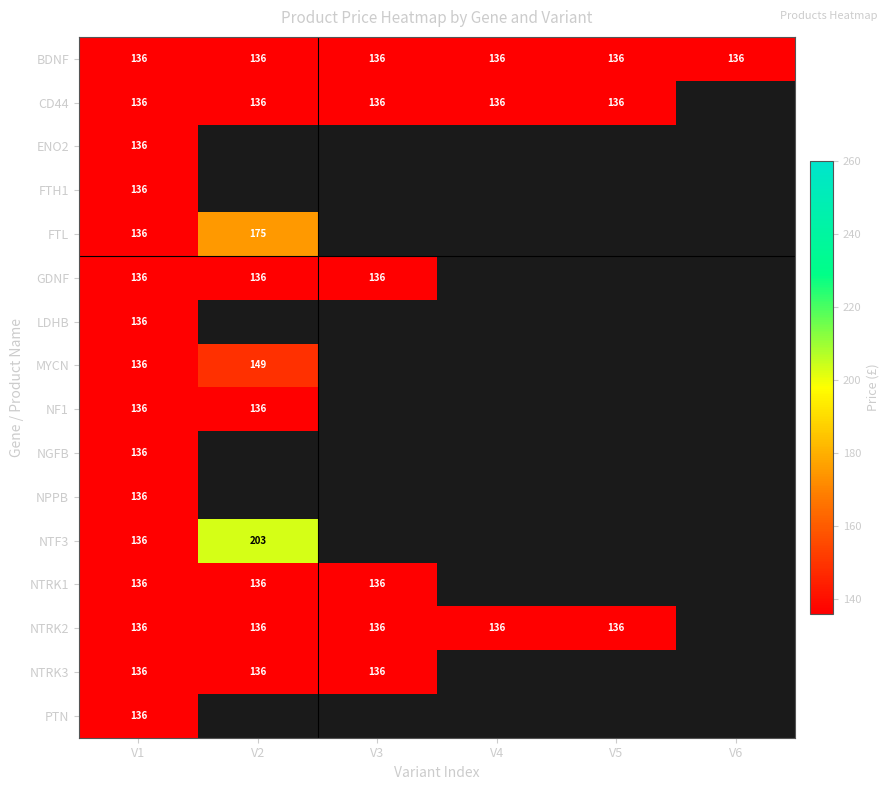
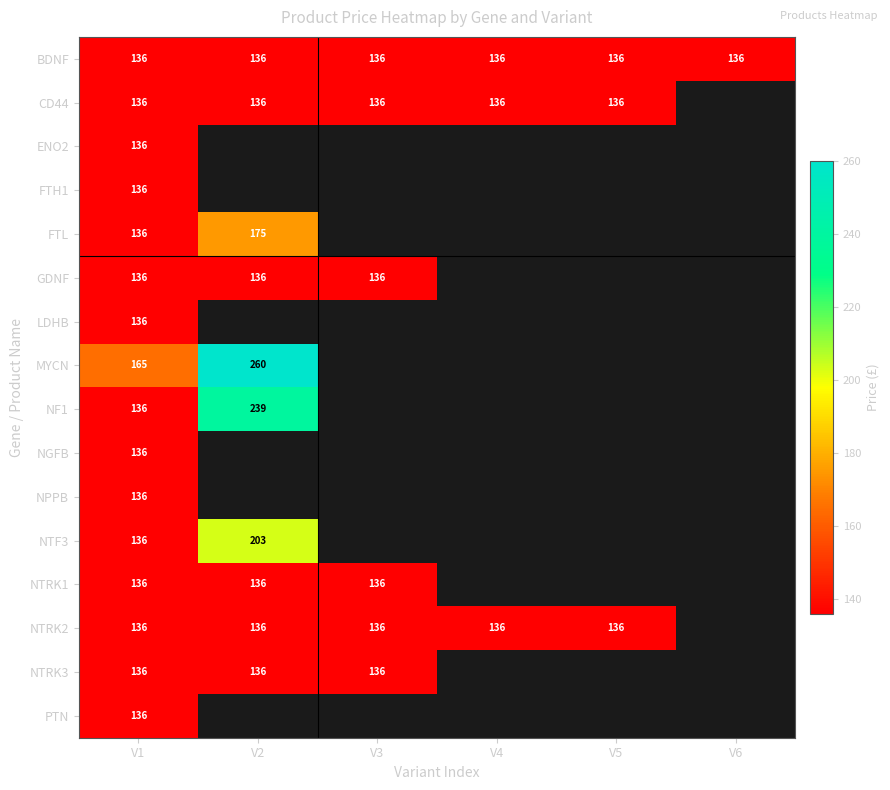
MYCN, V1: 136 -> 165
MYCN, V2: 149 -> 260
NF1, V2: 136 -> 239
